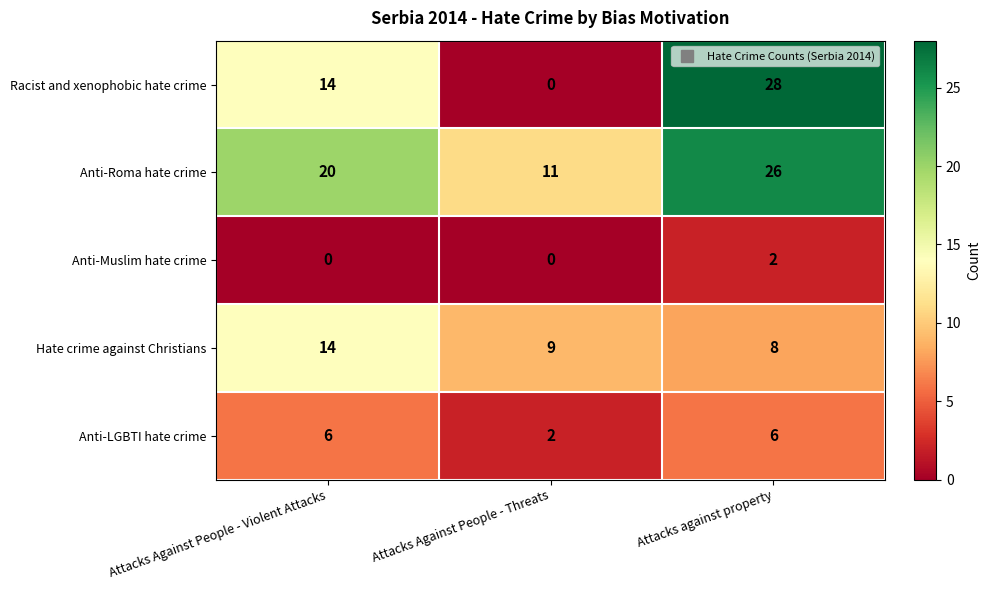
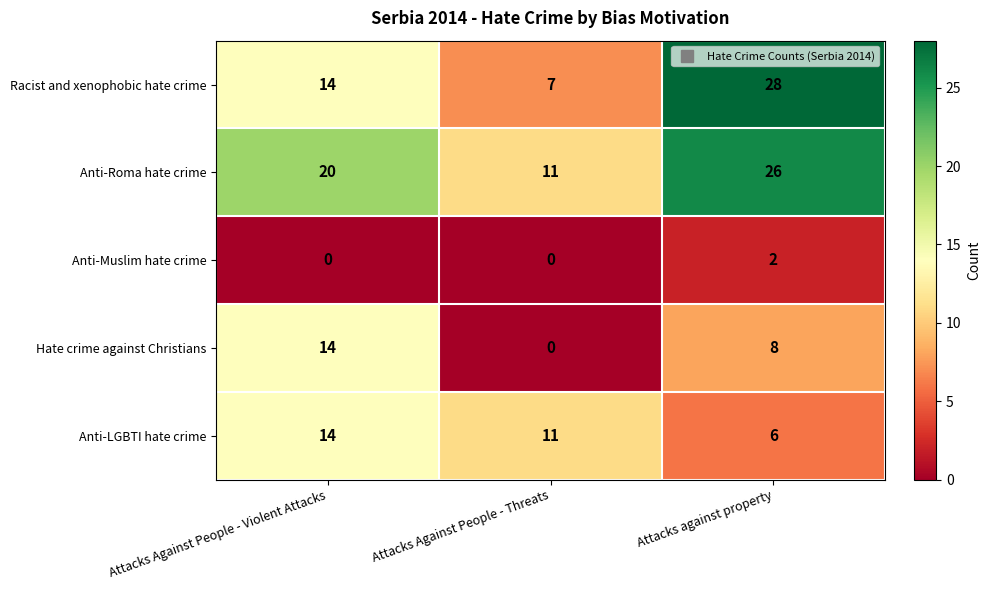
Racist and xenophobic hate crime, Attacks Against People - Threats: 0 -> 7
Hate crime against Christians, Attacks Against People - Threats: 9 -> 0
Anti-LGBTI hate crime, Attacks Against People - Violent Attacks: 6 -> 14
Anti-LGBTI hate crime, Attacks Against People - Threats: 2 -> 11
